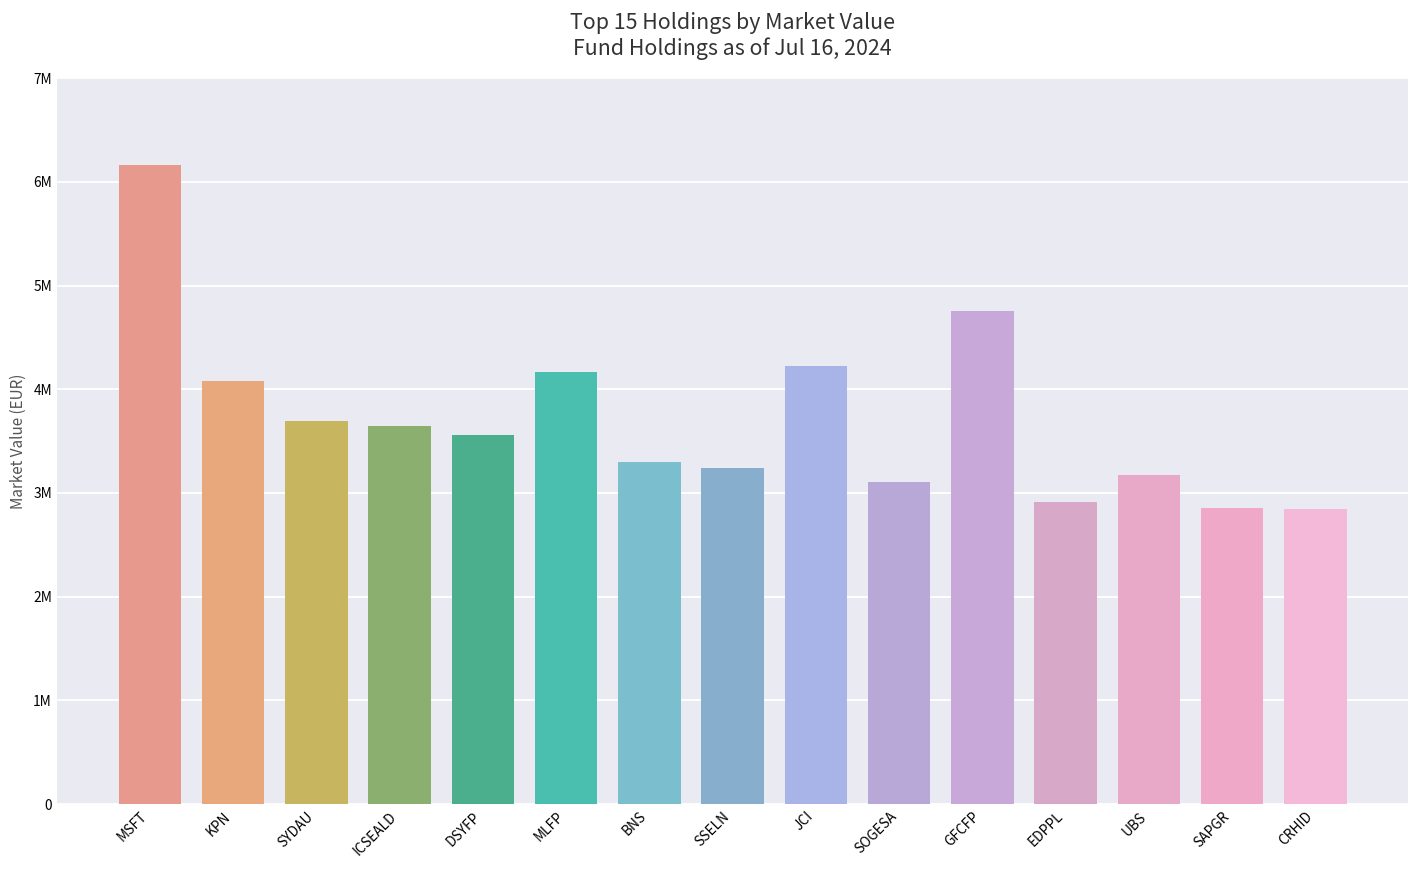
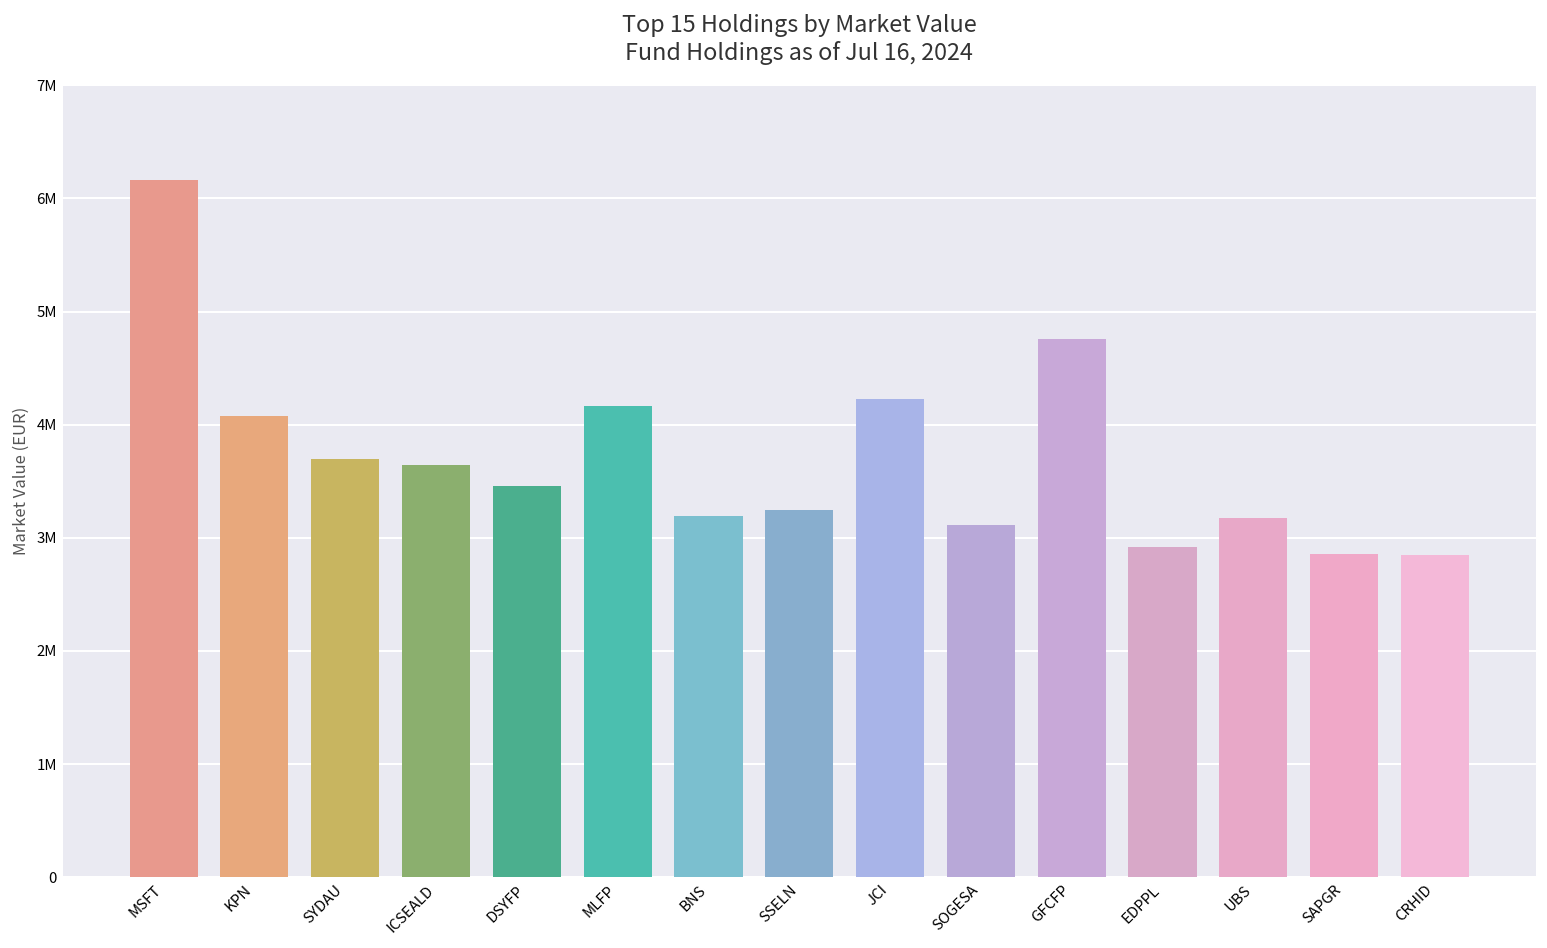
DSYFP: 3600000 -> 3500000
BNS: 3300000 -> 3200000
